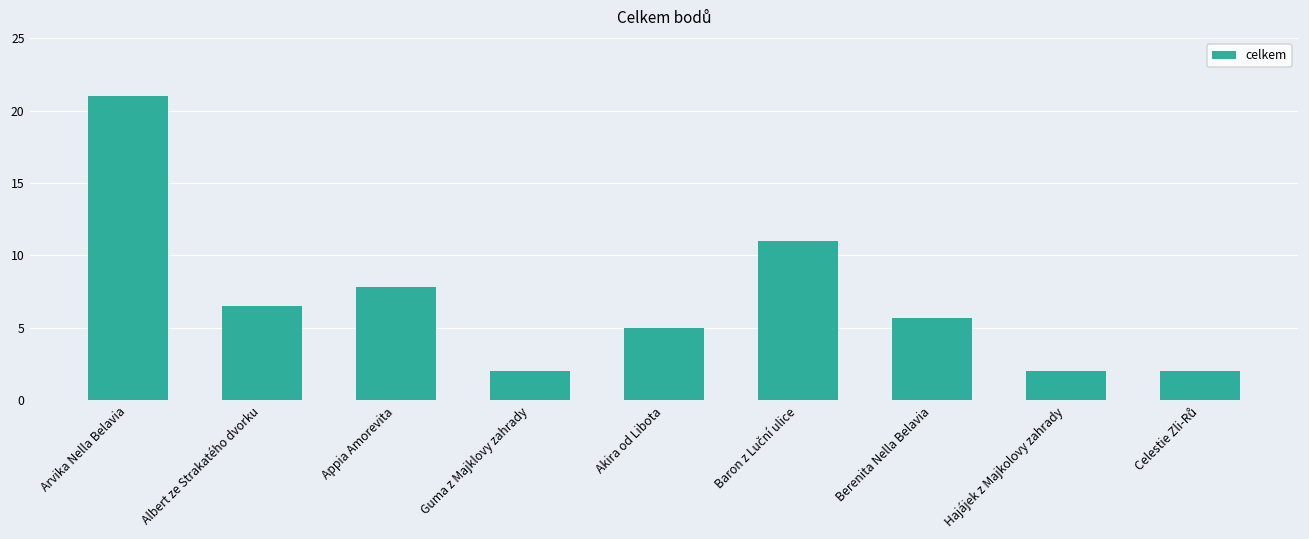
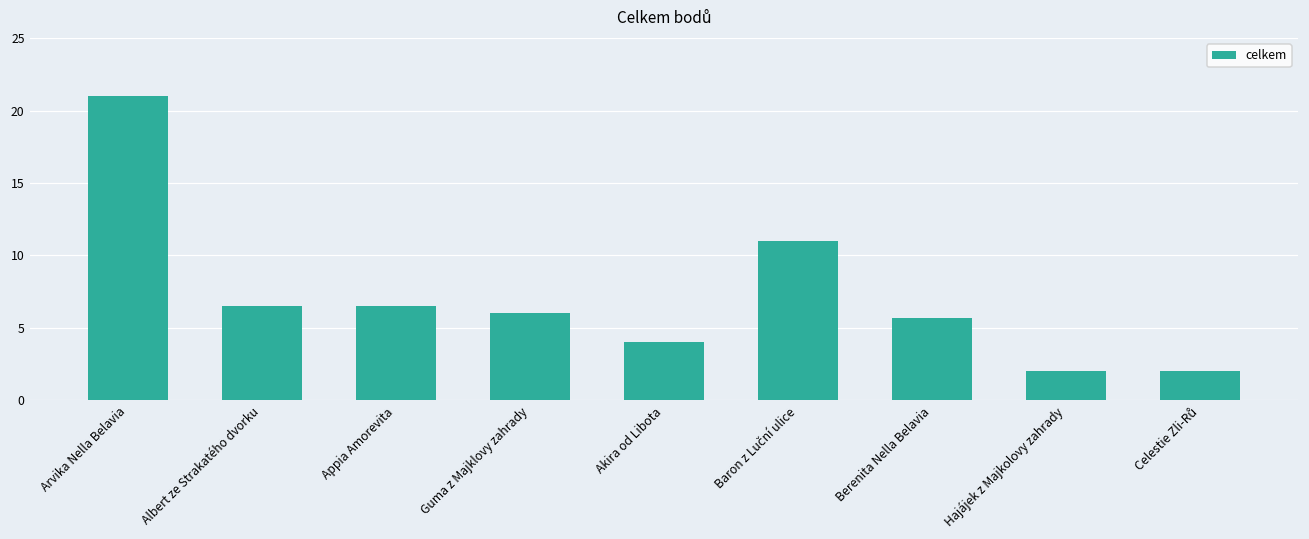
Appia Amorevita: 7.8 -> 6.5
Guma z Majklovy zahrady: 2 -> 6
Akira od Libota: 5 -> 4
